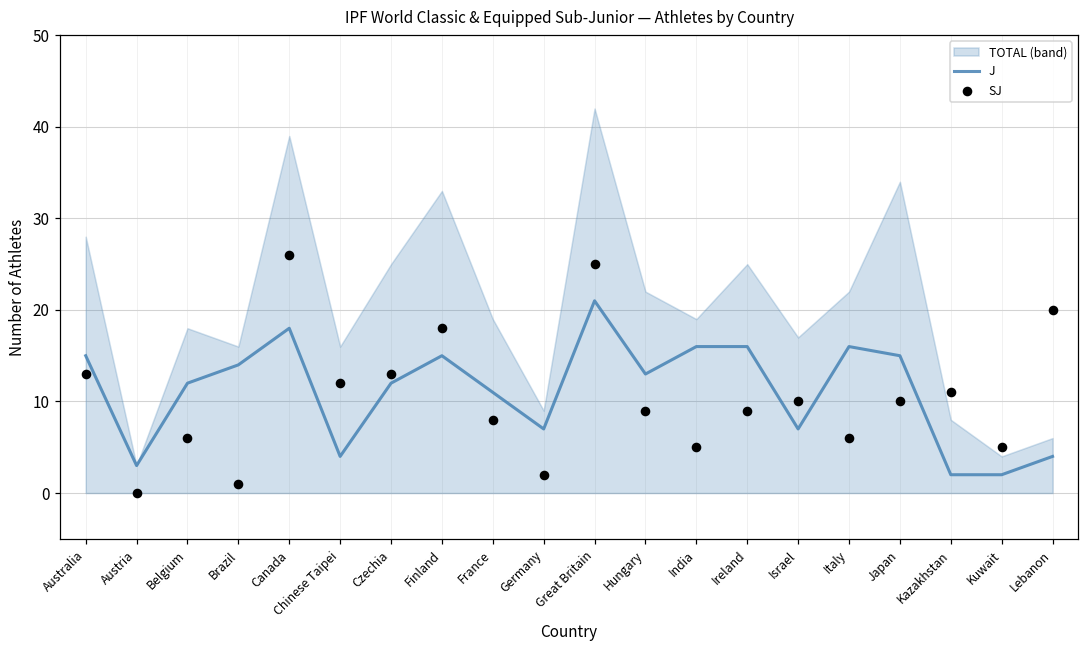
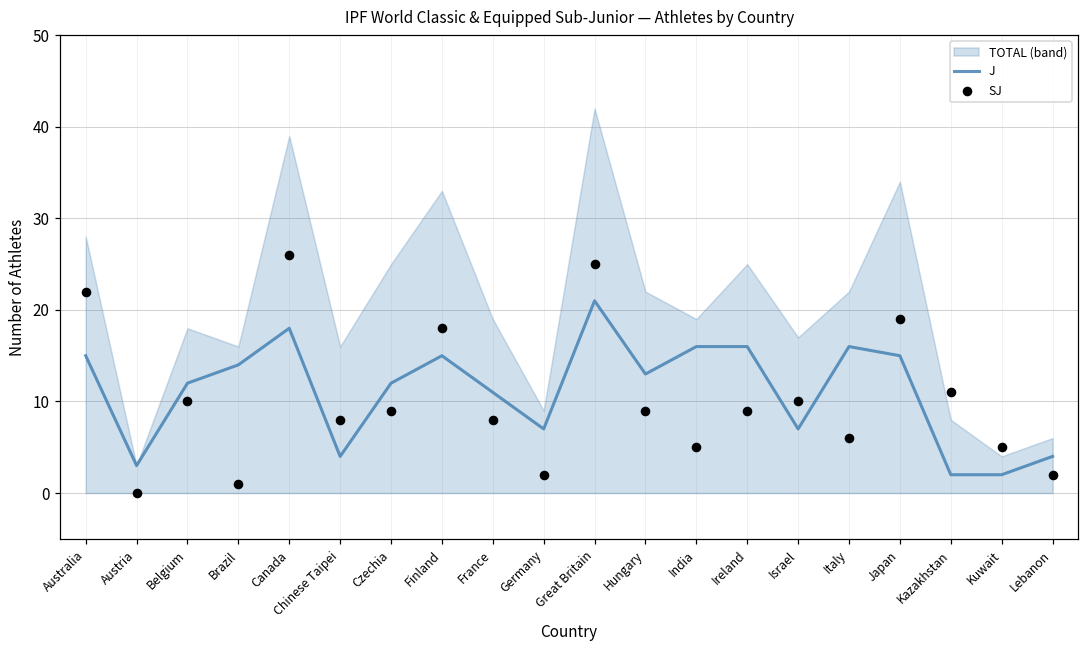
SJ, Australia: 13 -> 22
SJ, Belgium: 6 -> 10
SJ, Chinese Taipei: 12 -> 8
SJ, Czechia: 13 -> 9
SJ, Japan: 10 -> 19
SJ, Lebanon: 20 -> 2
